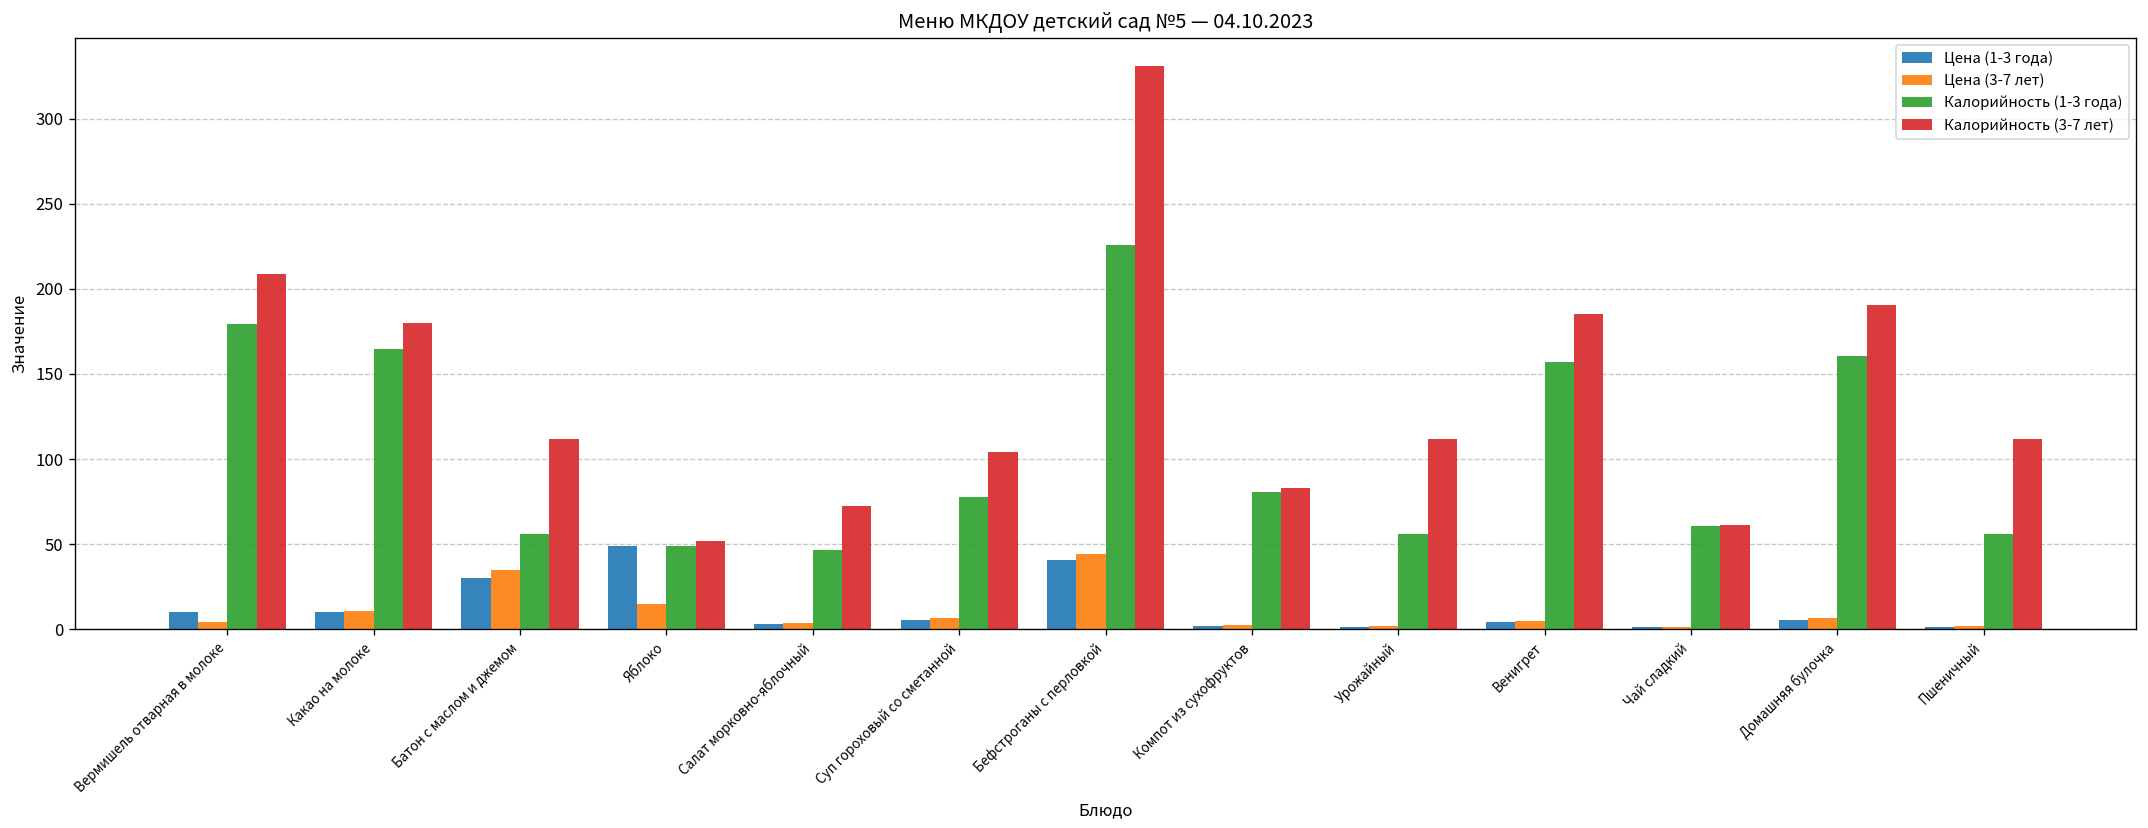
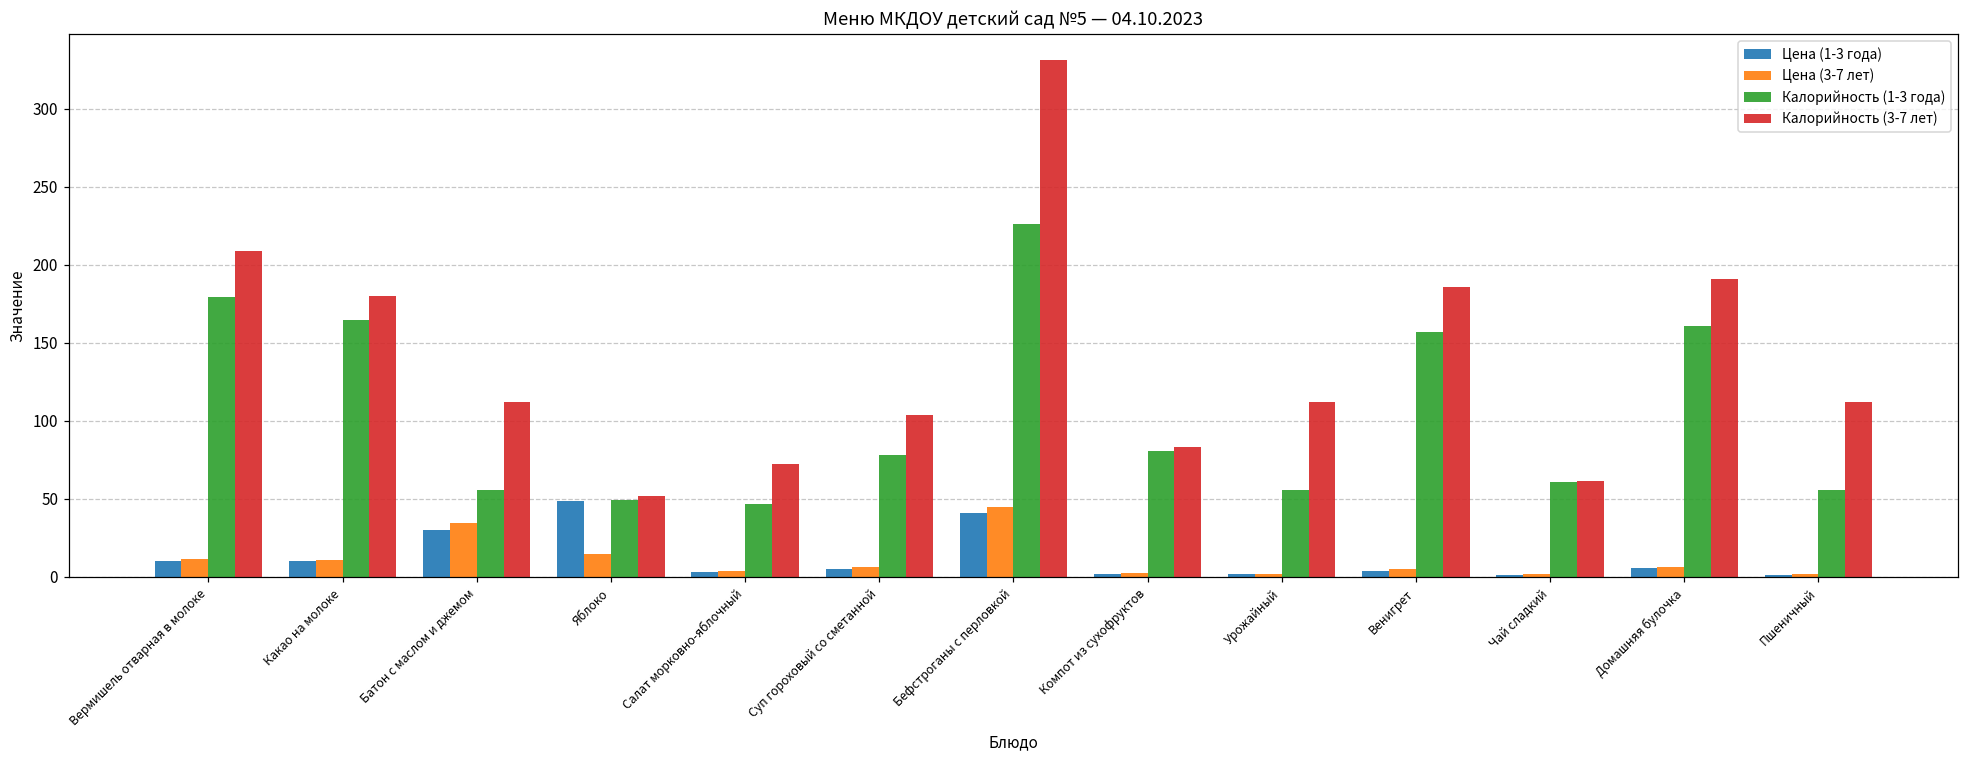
Цена (3-7 лет), Вермишель отварная в молоке: 5 -> 12
